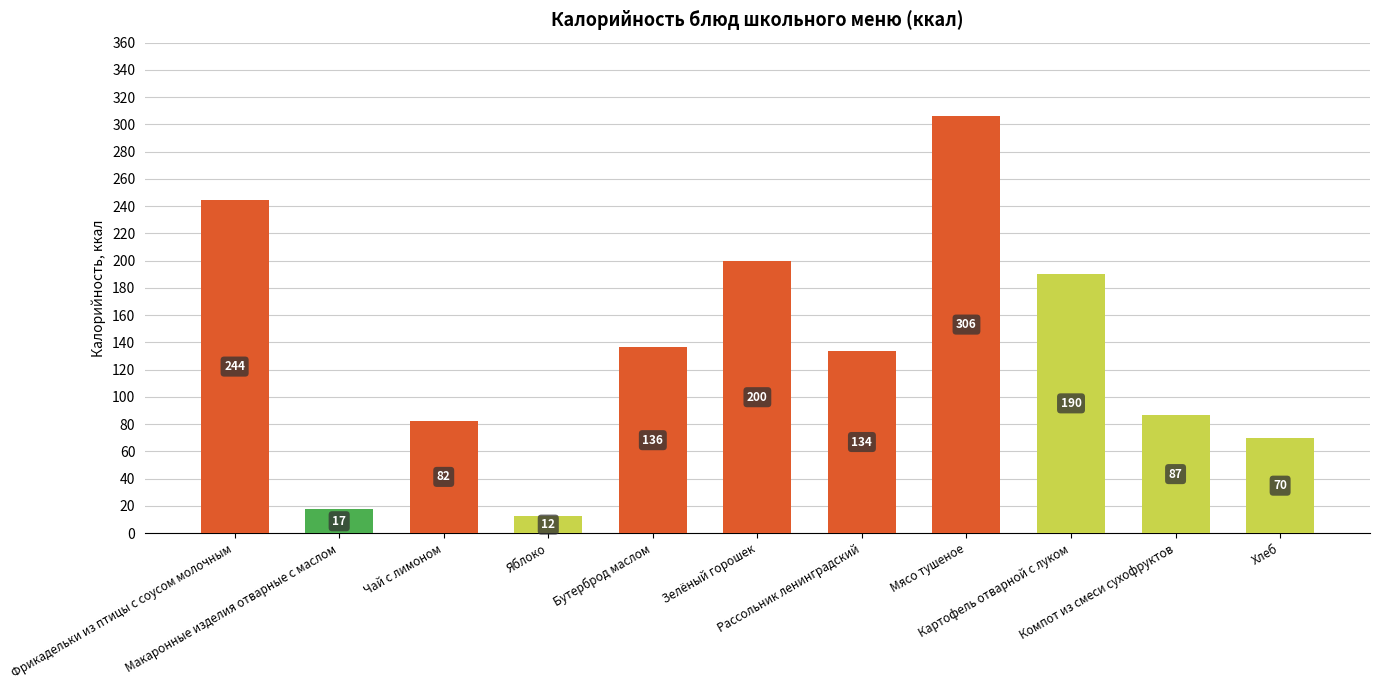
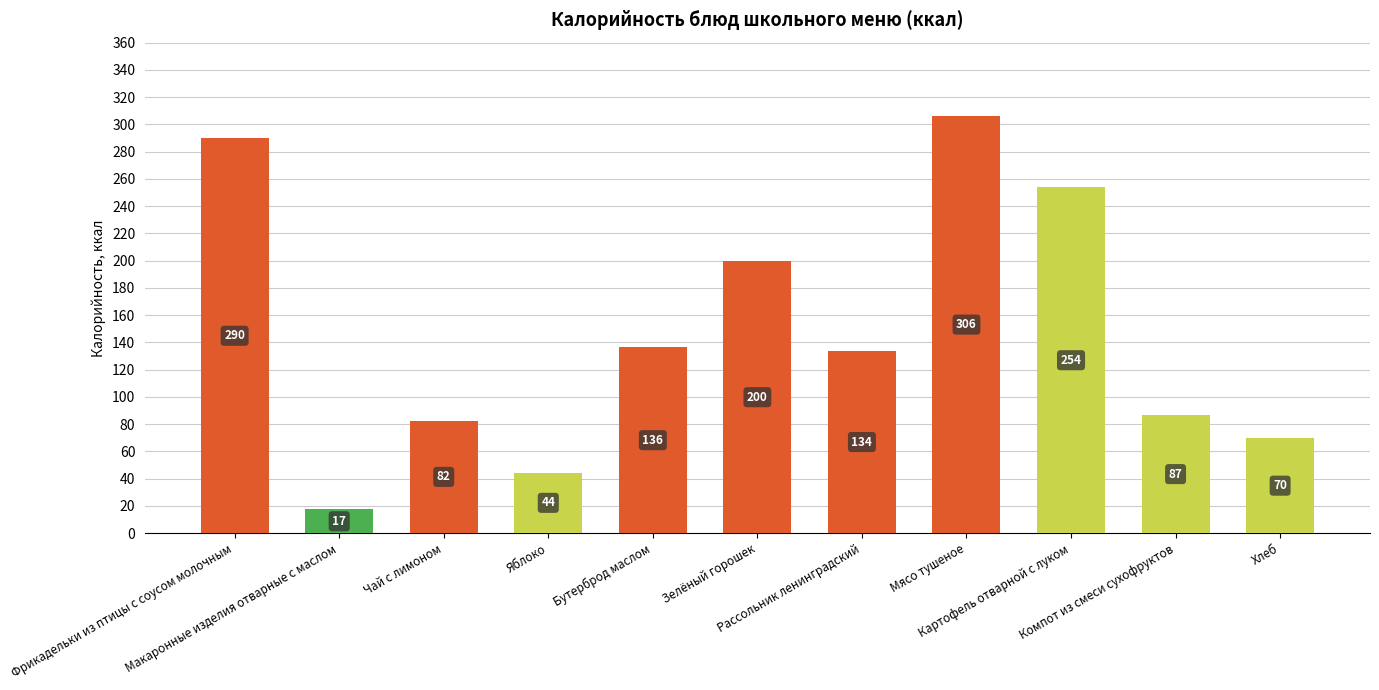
Фрикадельки из птицы с соусом молочным: 244 -> 290
Яблоко: 12 -> 44
Картофель отварной с луком: 190 -> 254
